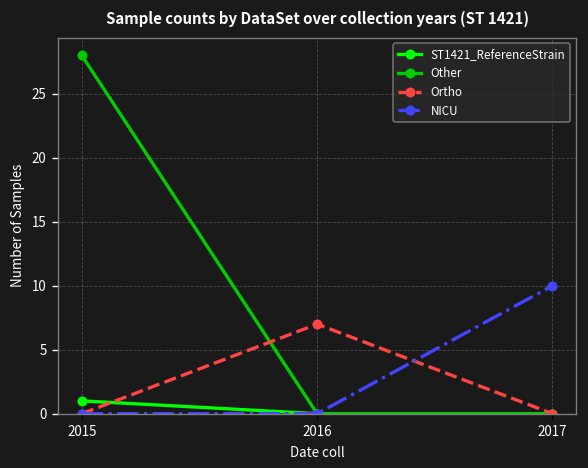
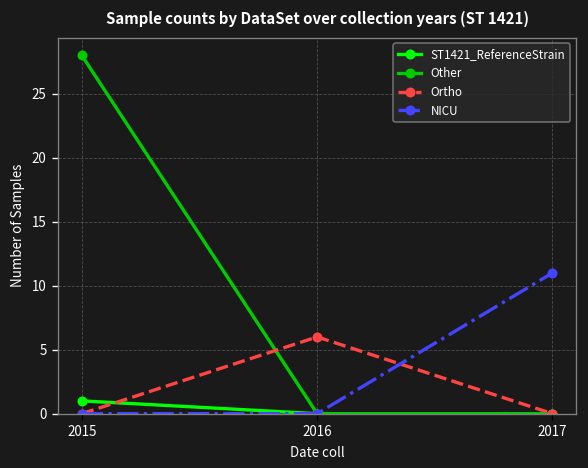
Ortho, 2016: 7 -> 6
NICU, 2017: 10 -> 11
